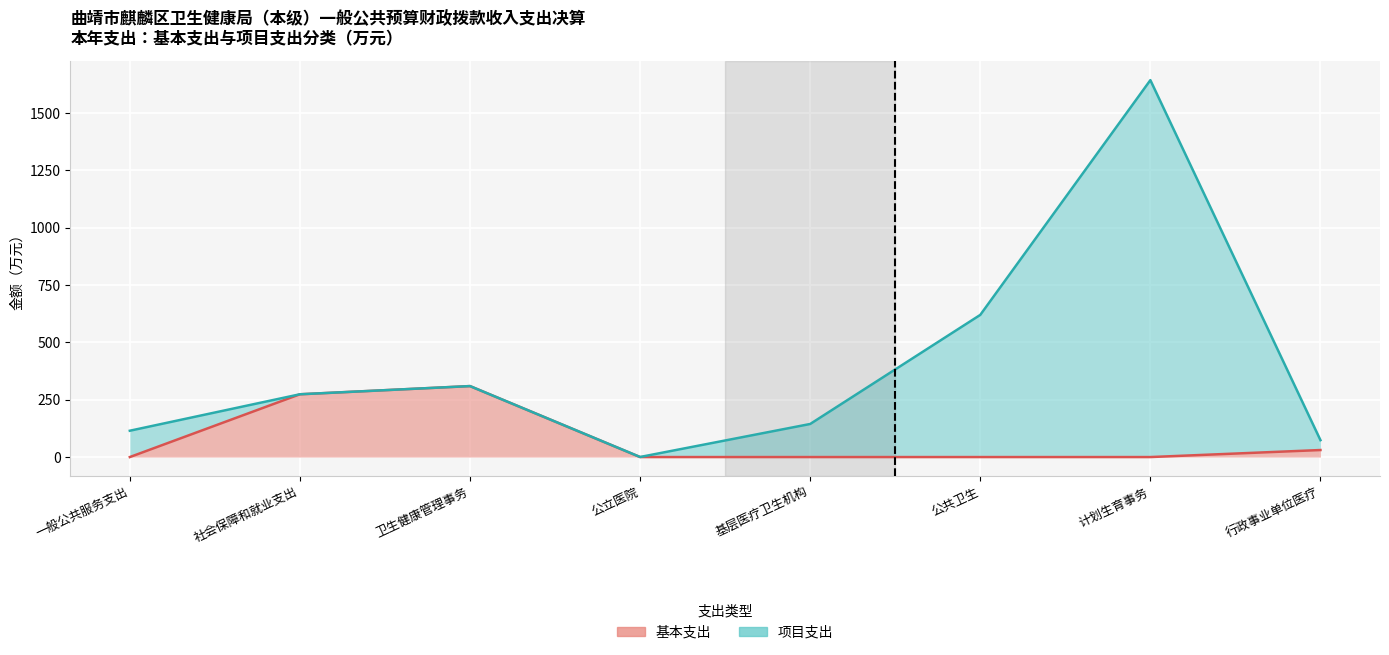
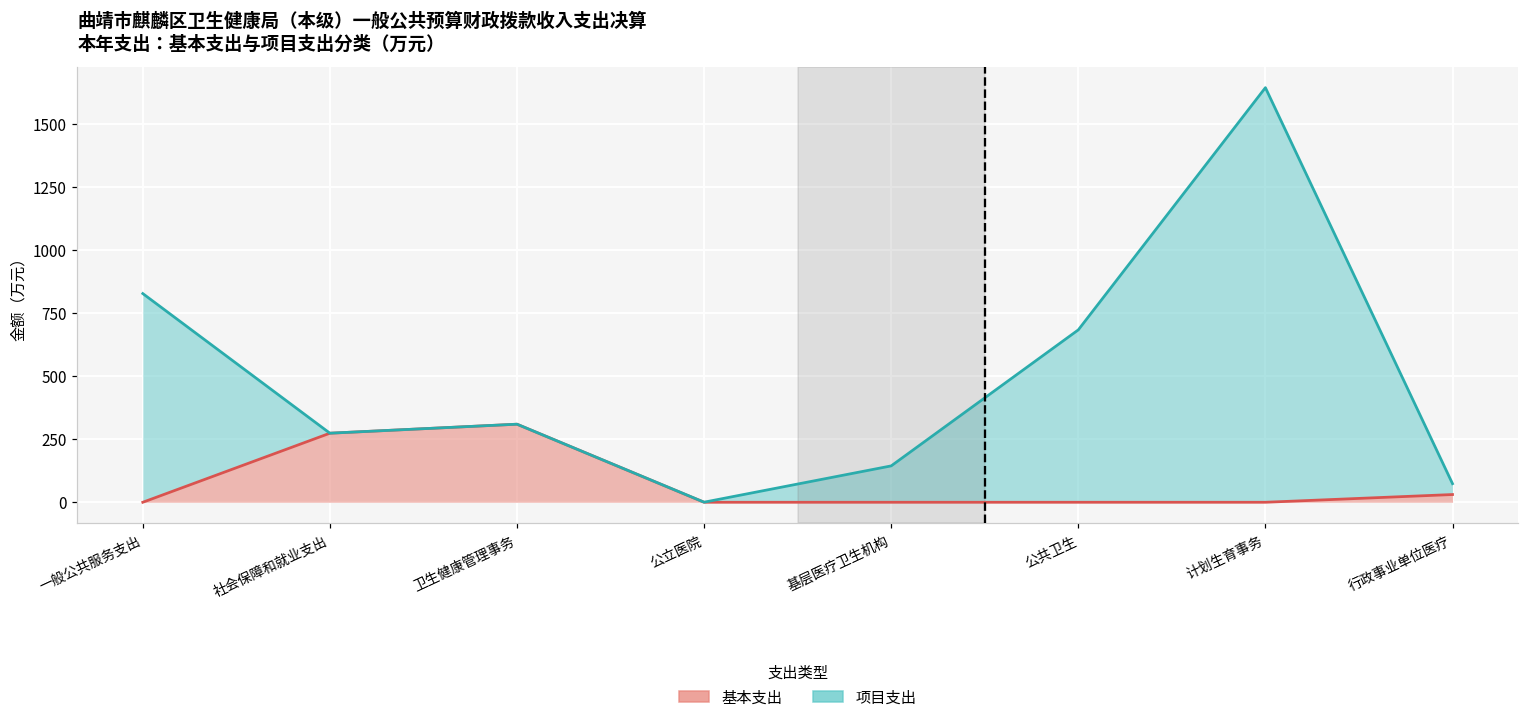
项目支出, 一般公共服务支出: 110 -> 830
项目支出, 公共卫生: 620 -> 680
